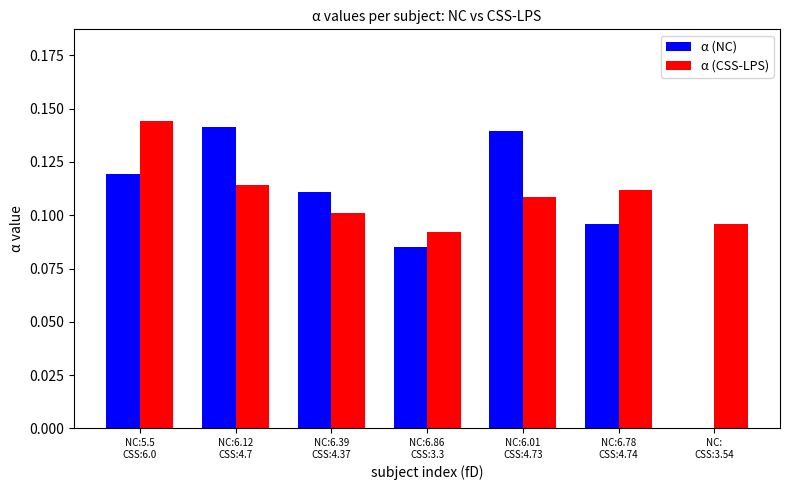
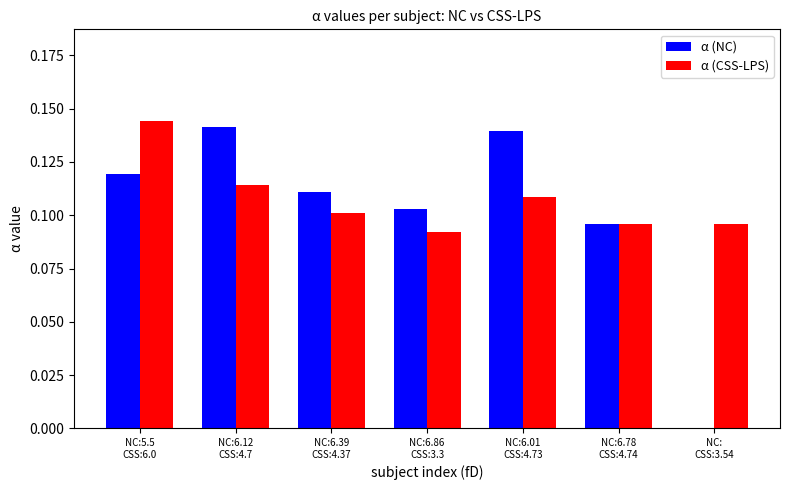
α (NC), NC:6.86 CSS:3.3: 0.085 -> 0.103
α (CSS-LPS), NC:6.78 CSS:4.74: 0.112 -> 0.096
